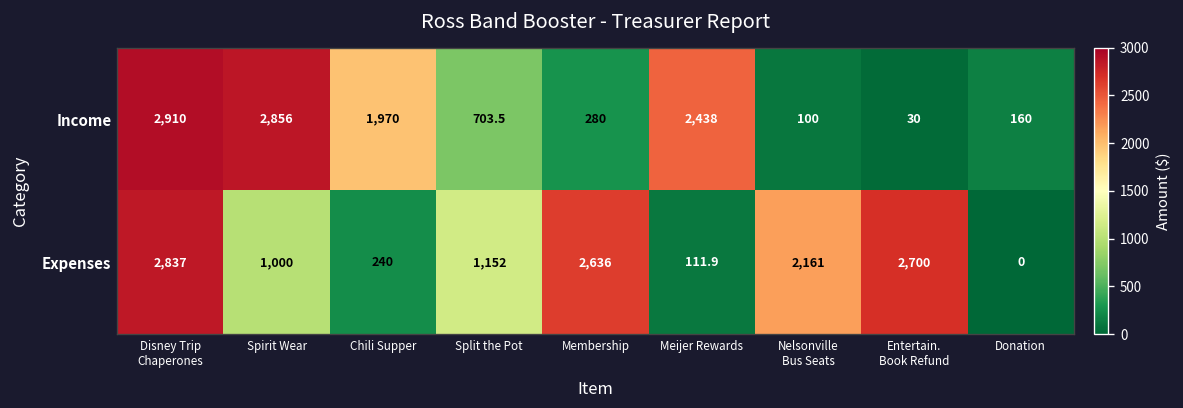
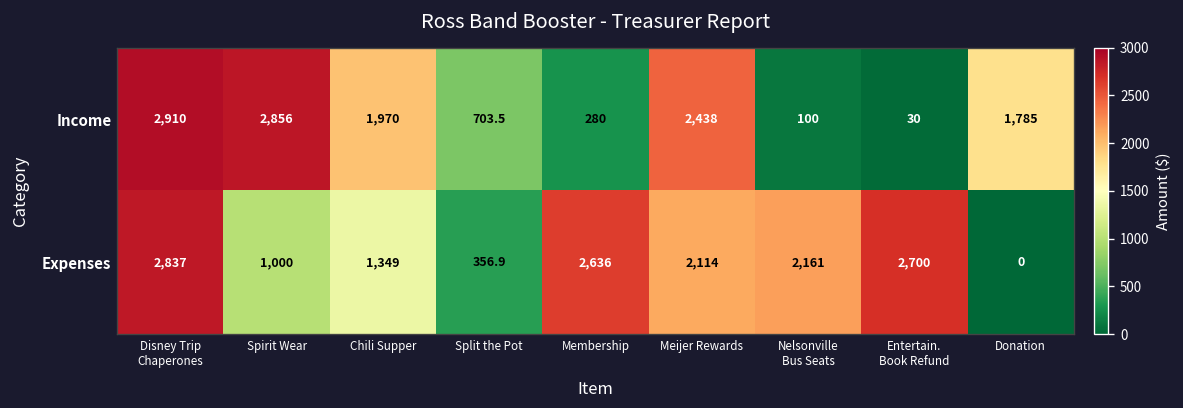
Income, Donation: 160 -> 1,785
Expenses, Chili Supper: 240 -> 1,349
Expenses, Split the Pot: 1,152 -> 356.9
Expenses, Meijer Rewards: 111.9 -> 2,114
